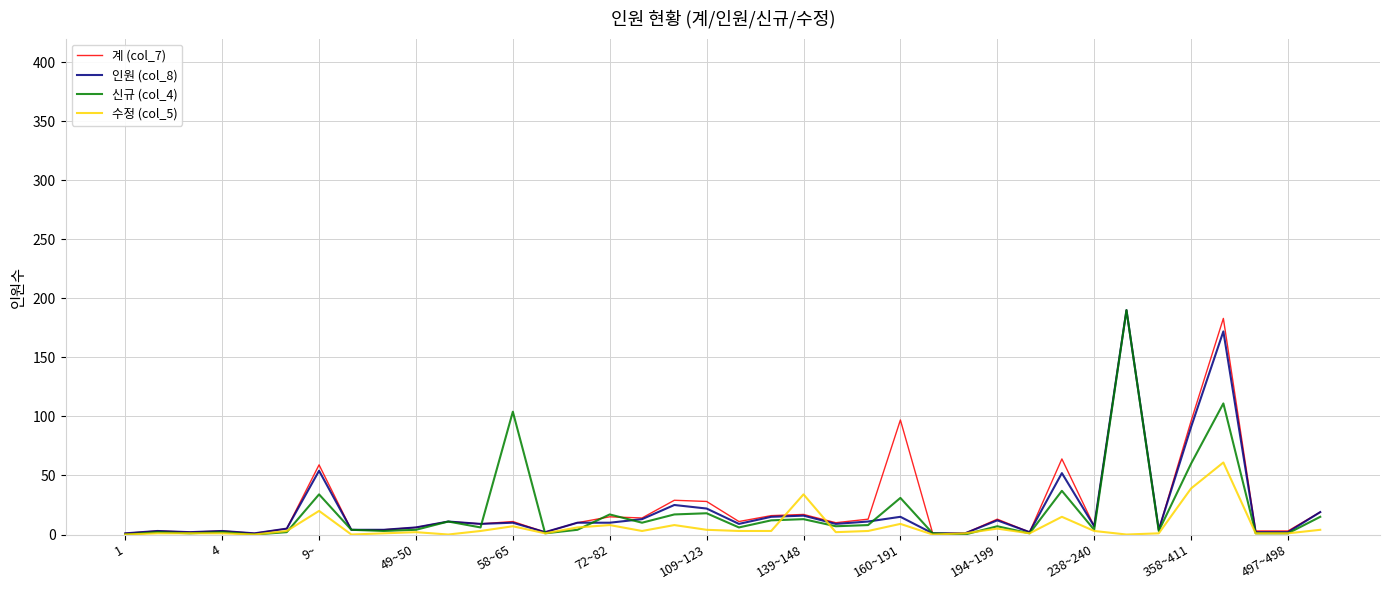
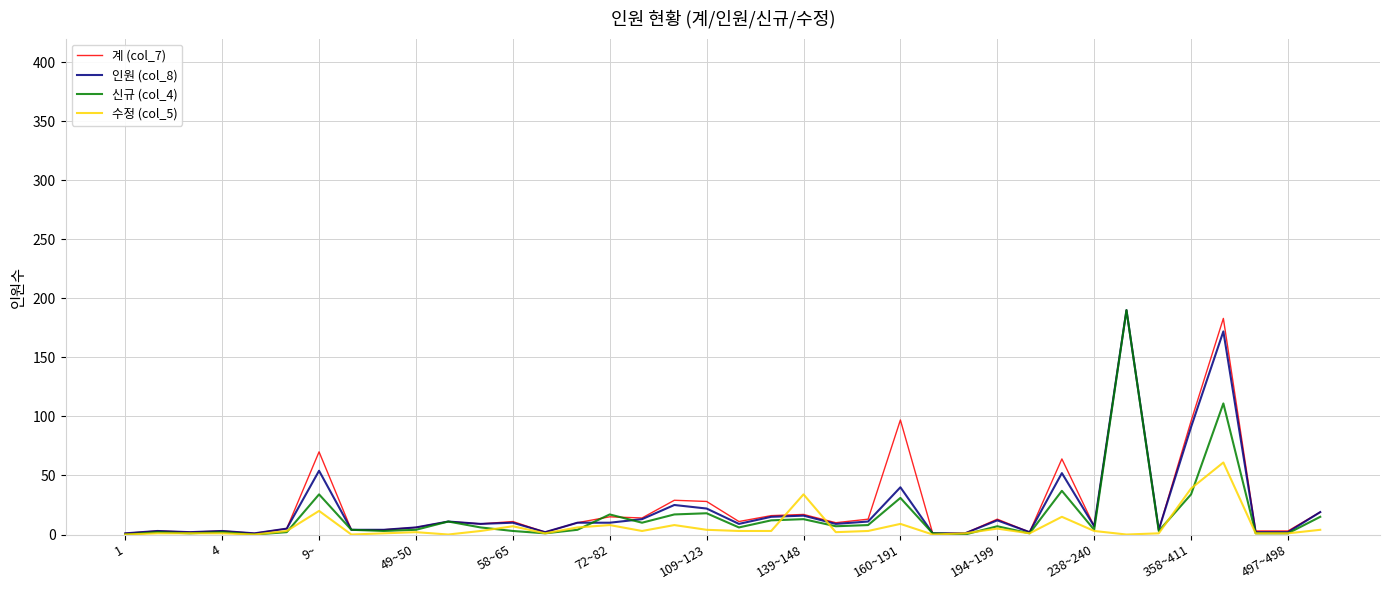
계 (col_7), 9~: 59 -> 70
신규 (col_4), 58~65: 104 -> 3
인원 (col_8), 160~191: 15 -> 40
신규 (col_4), 358~411: 60 -> 34
